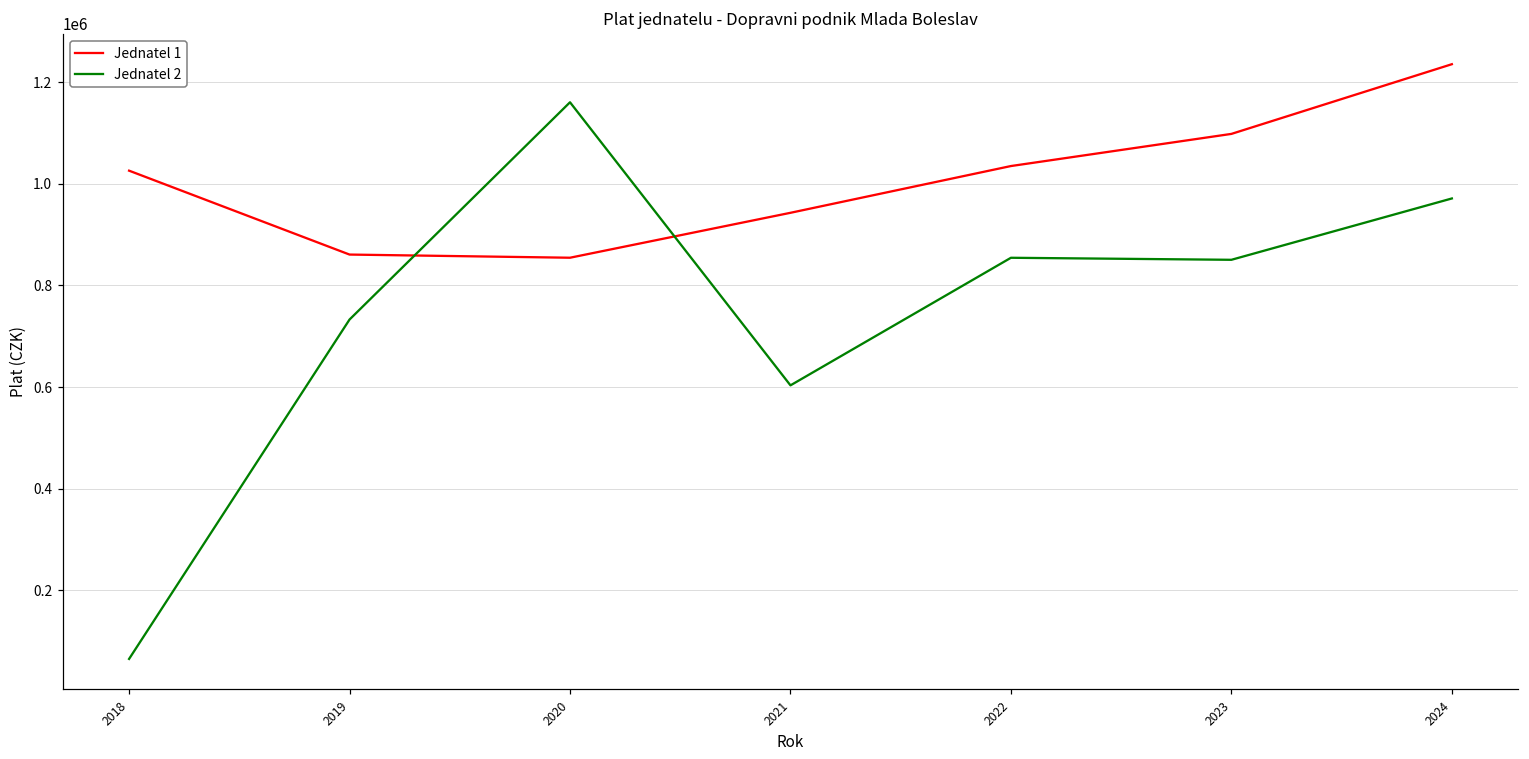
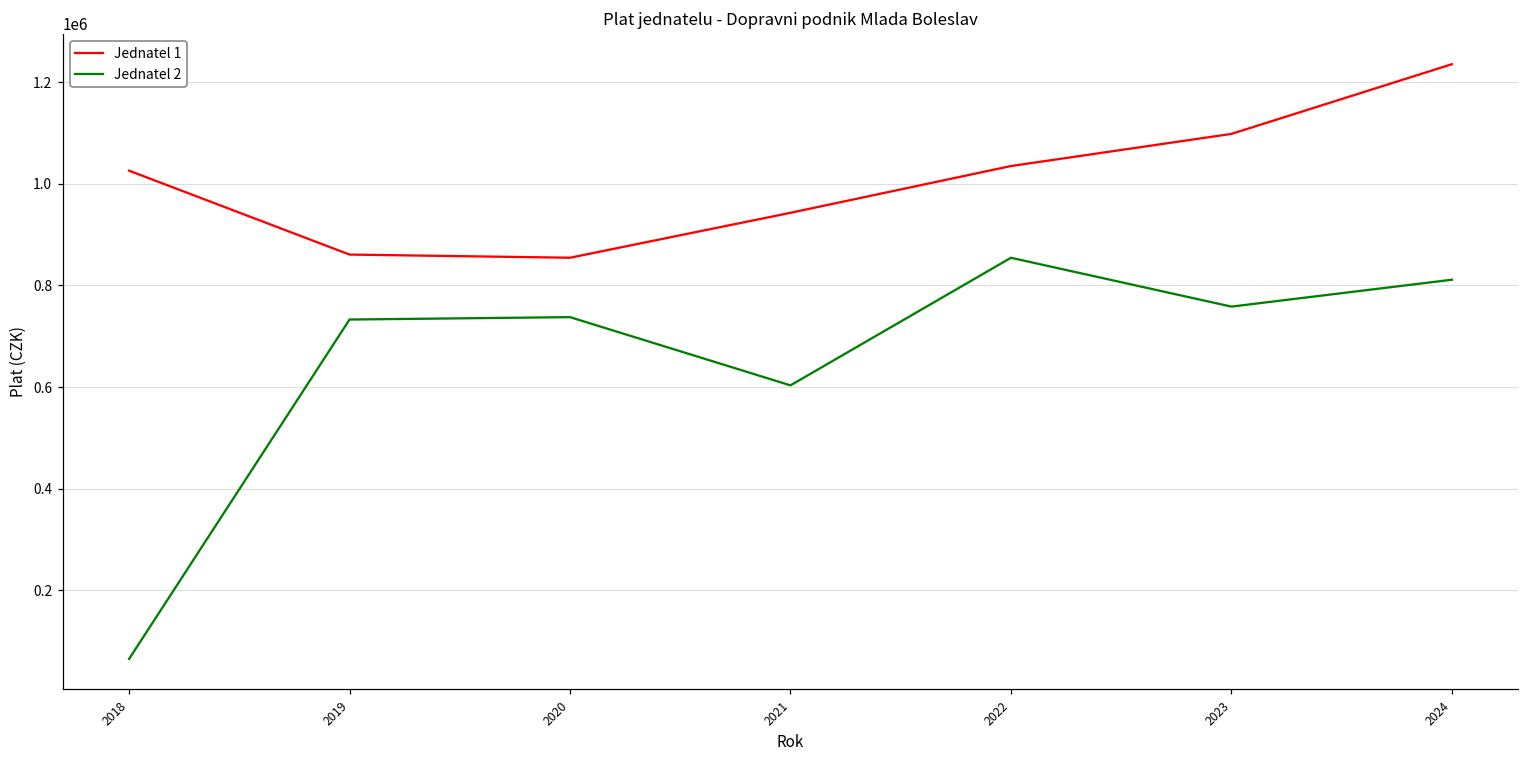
Jednatel 2, 2020: 1160000 -> 740000
Jednatel 2, 2023: 850000 -> 760000
Jednatel 2, 2024: 970000 -> 810000
